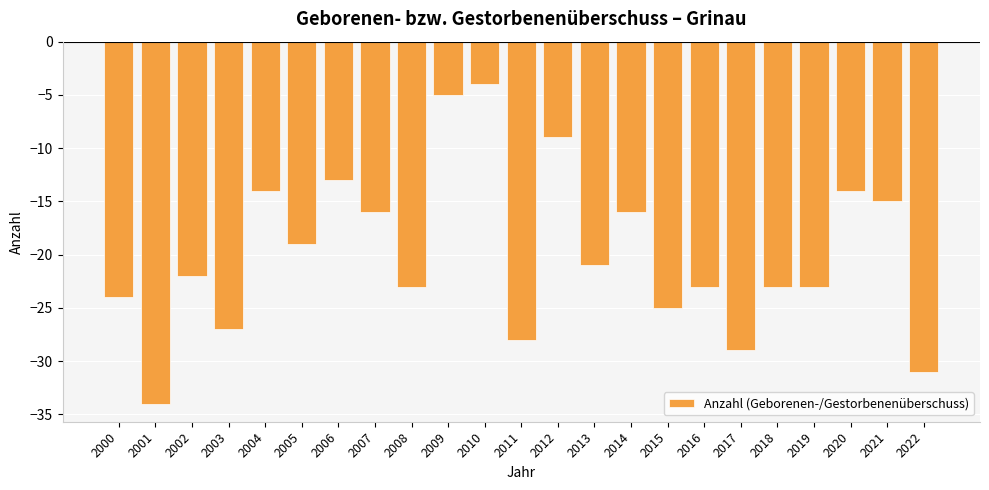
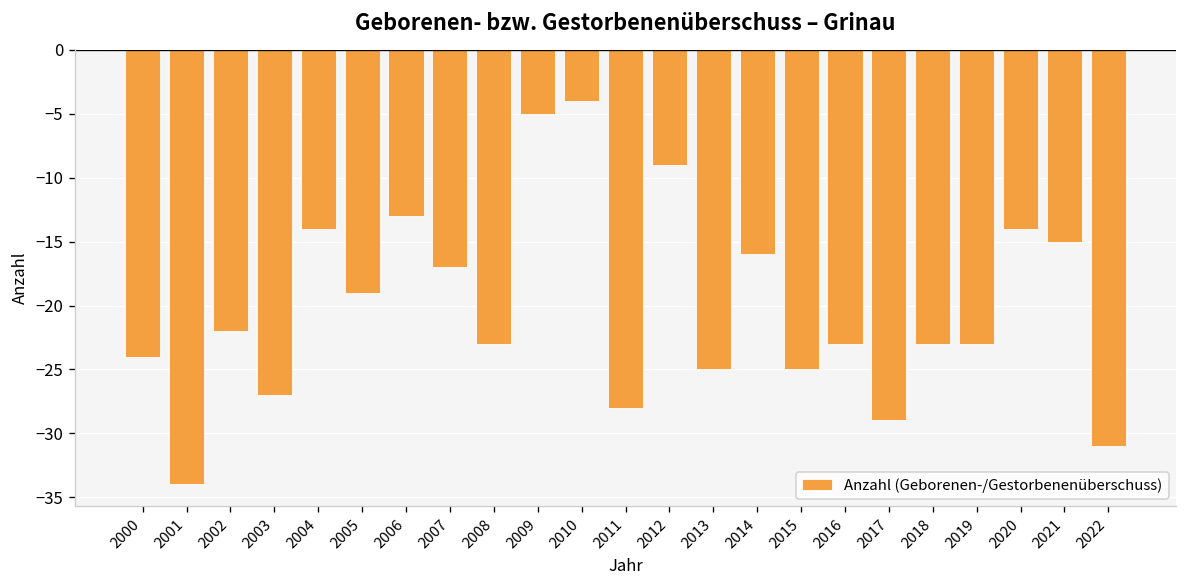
2007: -16 -> -17
2013: -21 -> -25
